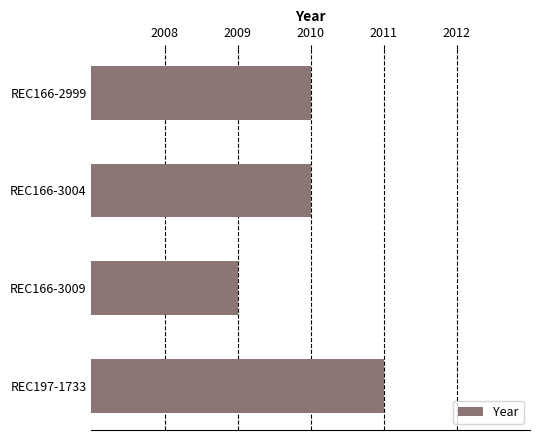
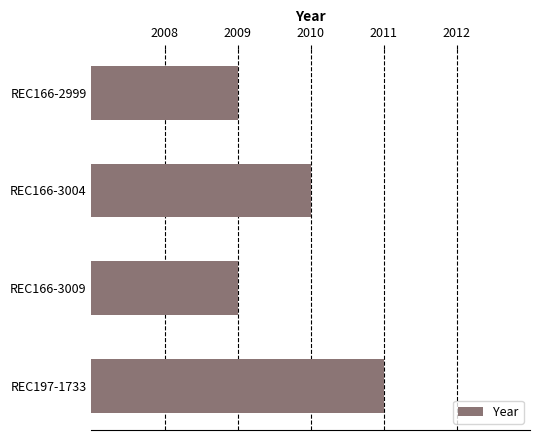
REC166-2999: 2010 -> 2009
